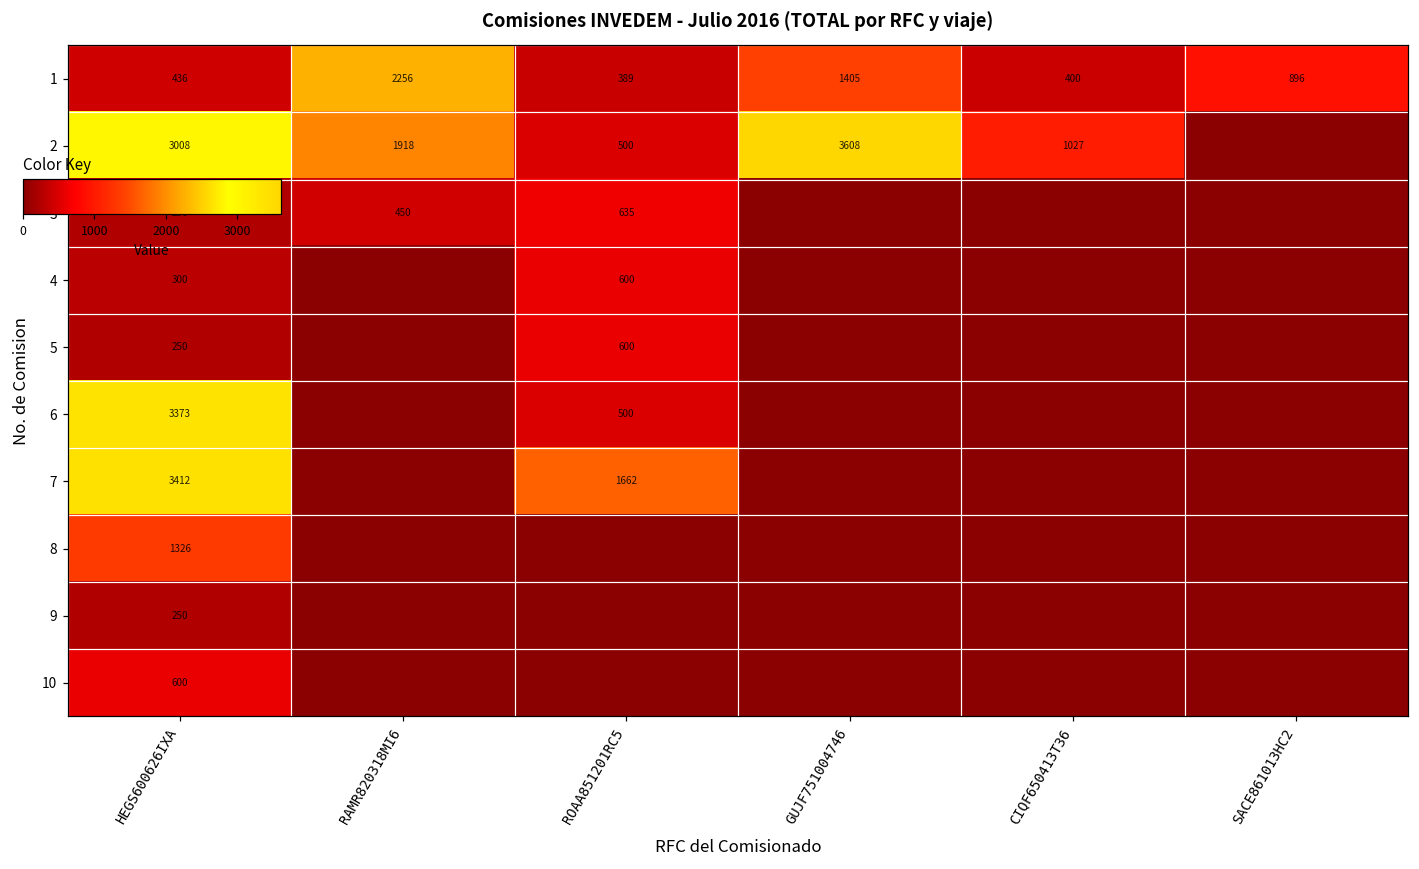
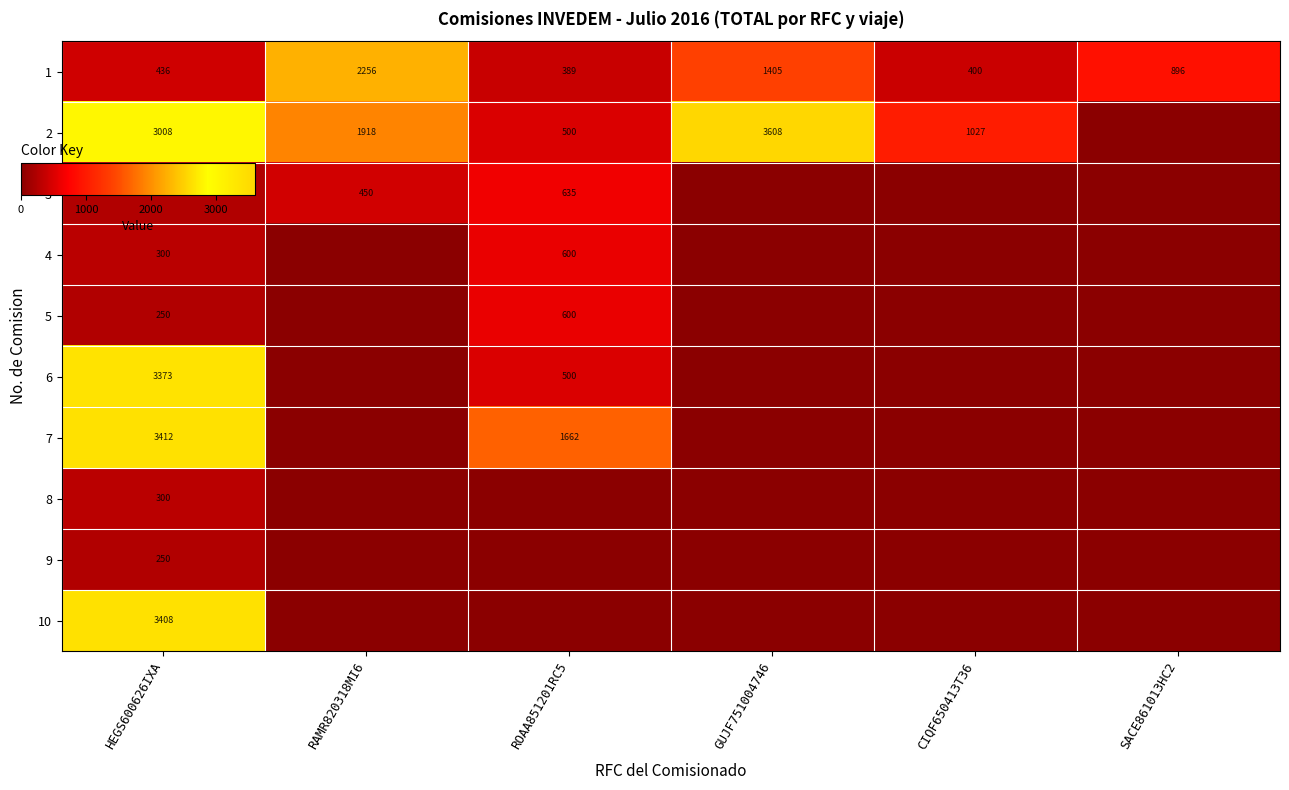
8, HEGS600626IXA: 1326 -> 300
10, HEGS600626IXA: 600 -> 3408
